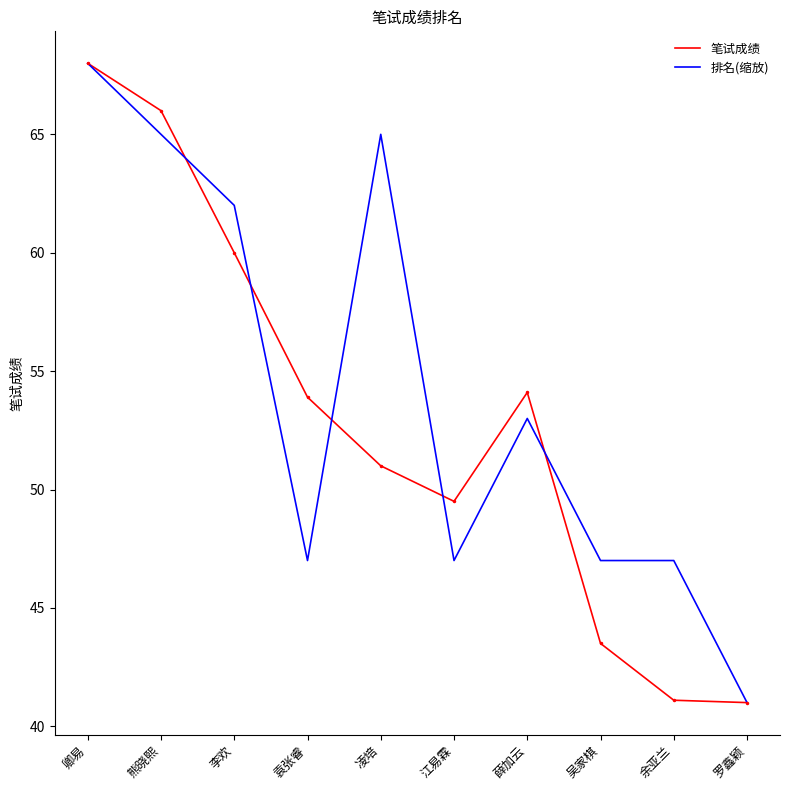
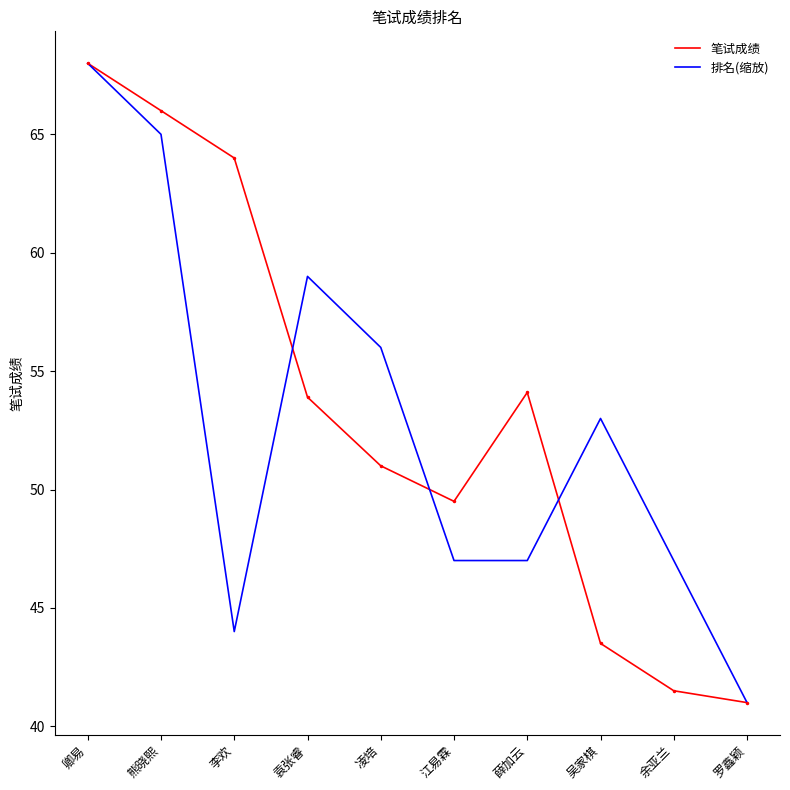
笔试成绩, 李欢: 60 -> 64
排名(缩放), 李欢: 62.0 -> 44.0
排名(缩放), 袁张睿: 47.0 -> 59.0
排名(缩放), 凌培: 65.0 -> 56.0
排名(缩放), 薛加云: 53.0 -> 47.0
排名(缩放), 吴家棋: 47.0 -> 53.0
笔试成绩, 余亚兰: 41.1 -> 41.5
